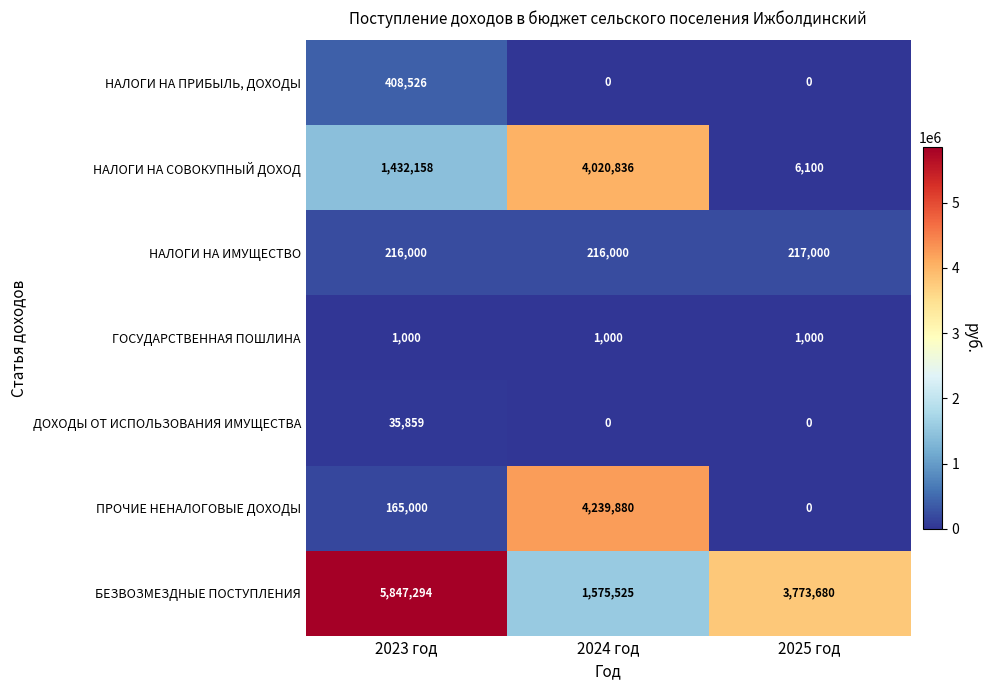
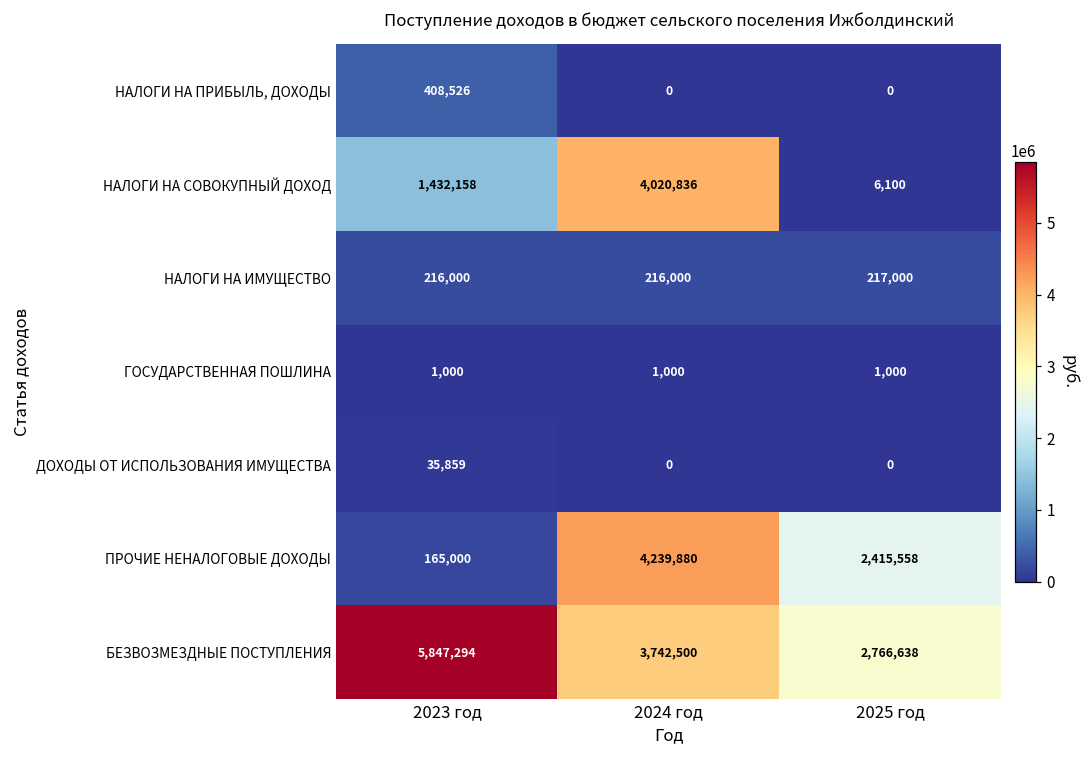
ПРОЧИЕ НЕНАЛОГОВЫЕ ДОХОДЫ, 2025 год: 0 -> 2,415,558
БЕЗВОЗМЕЗДНЫЕ ПОСТУПЛЕНИЯ, 2024 год: 1,575,525 -> 3,742,500
БЕЗВОЗМЕЗДНЫЕ ПОСТУПЛЕНИЯ, 2025 год: 3,773,680 -> 2,766,638
